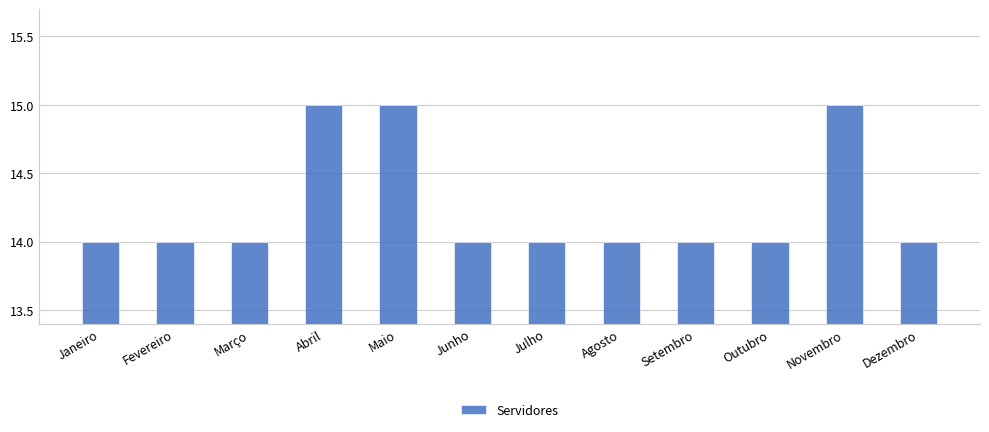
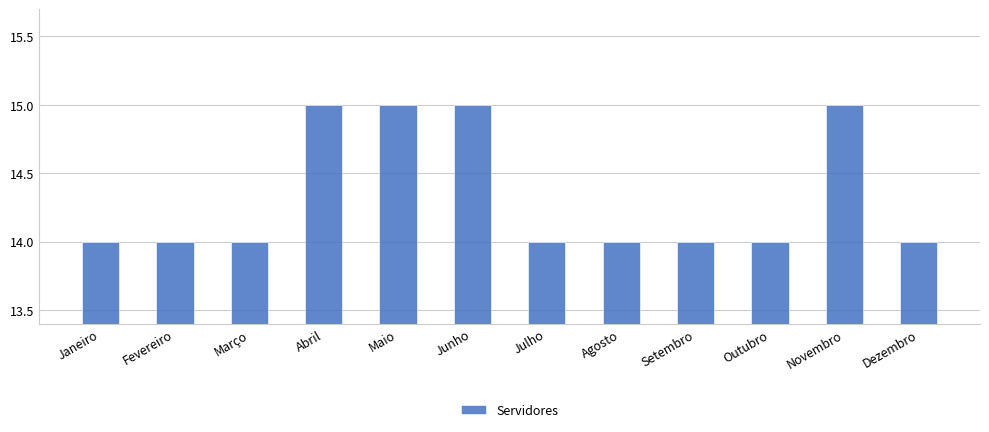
Junho: 14 -> 15
